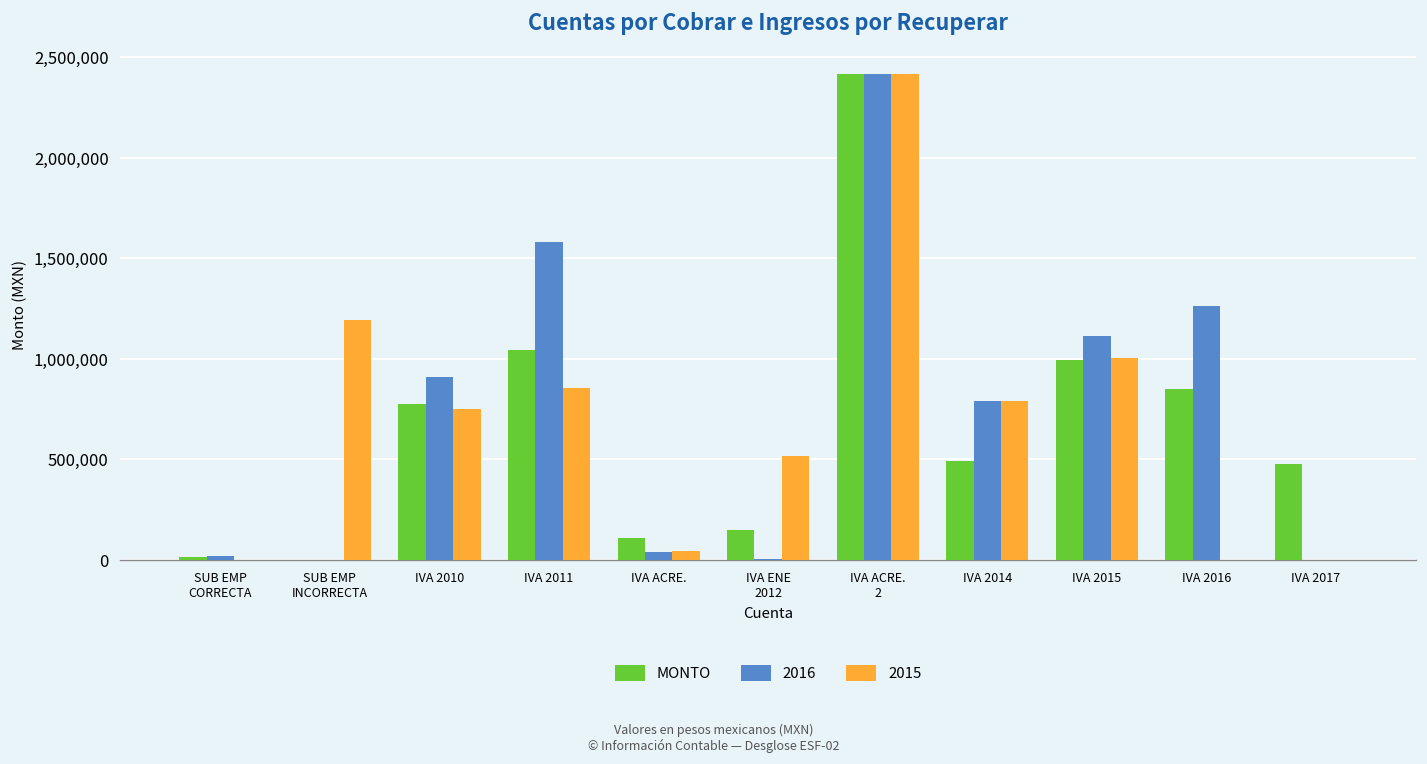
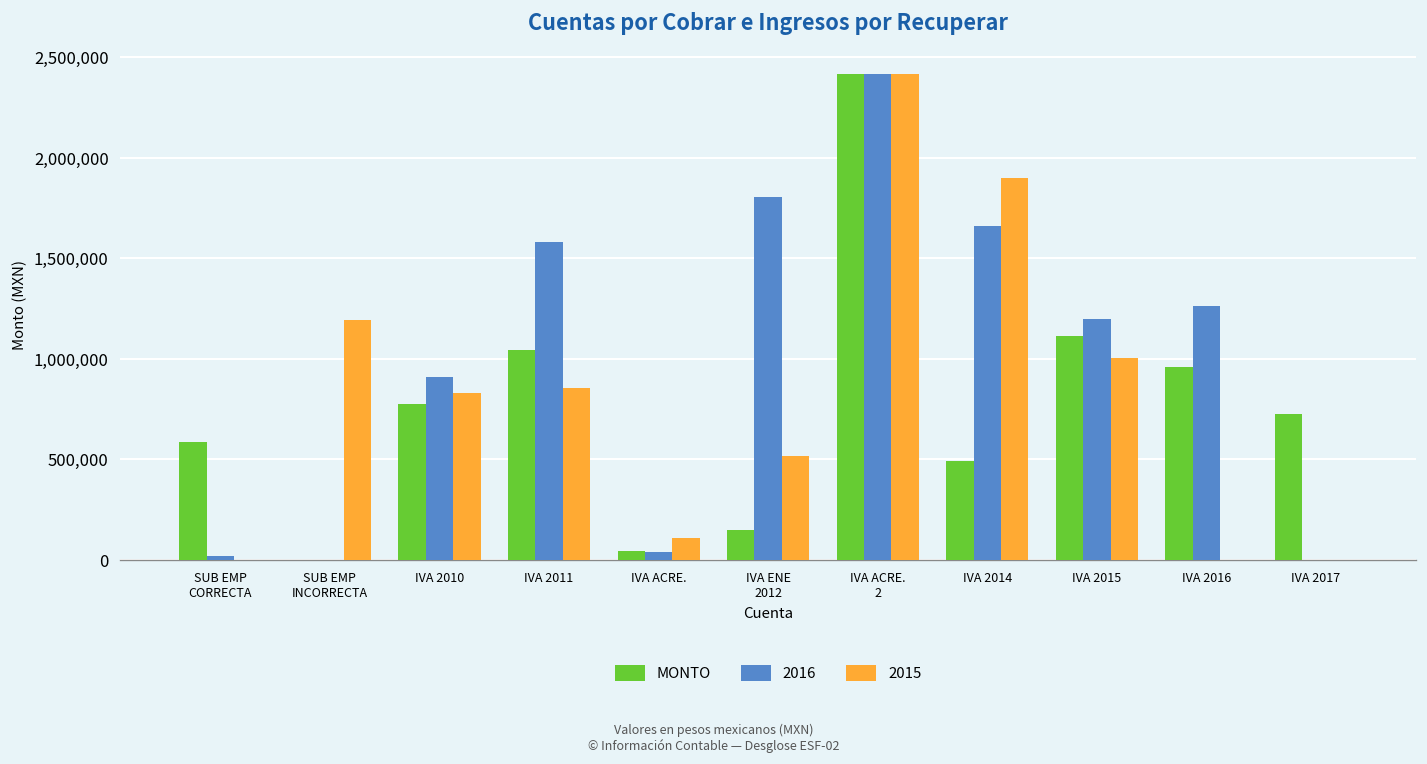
MONTO, SUB EMP CORRECTA: 10,000 -> 580,000
2015, IVA 2010: 750,000 -> 830,000
MONTO, IVA ACRE.: 110,000 -> 50,000
2015, IVA ACRE.: 40,000 -> 110,000
2016, IVA ENE 2012: 0 -> 1,810,000
2016, IVA 2014: 790,000 -> 1,660,000
2015, IVA 2014: 790,000 -> 1,900,000
MONTO, IVA 2015: 990,000 -> 1,110,000
2016, IVA 2015: 1,110,000 -> 1,200,000
MONTO, IVA 2016: 850,000 -> 960,000
MONTO, IVA 2017: 480,000 -> 720,000
